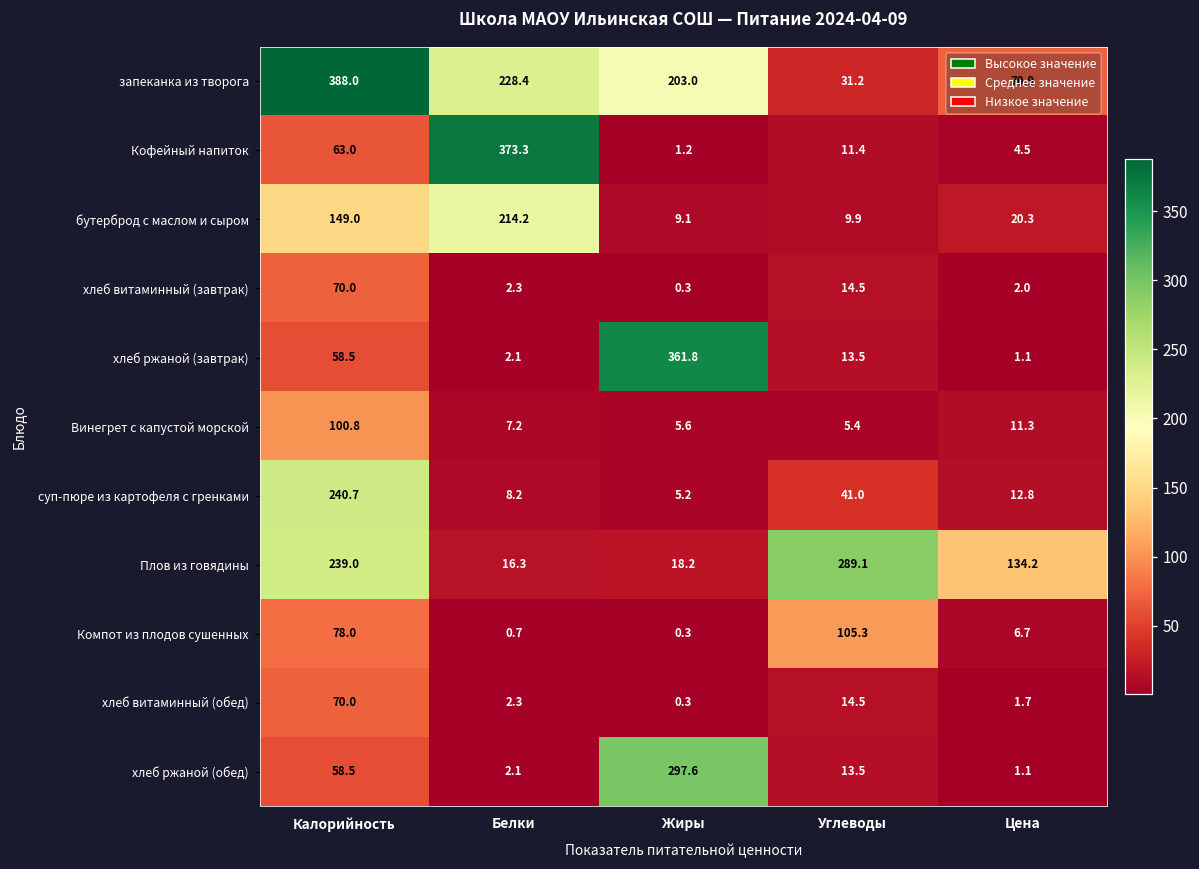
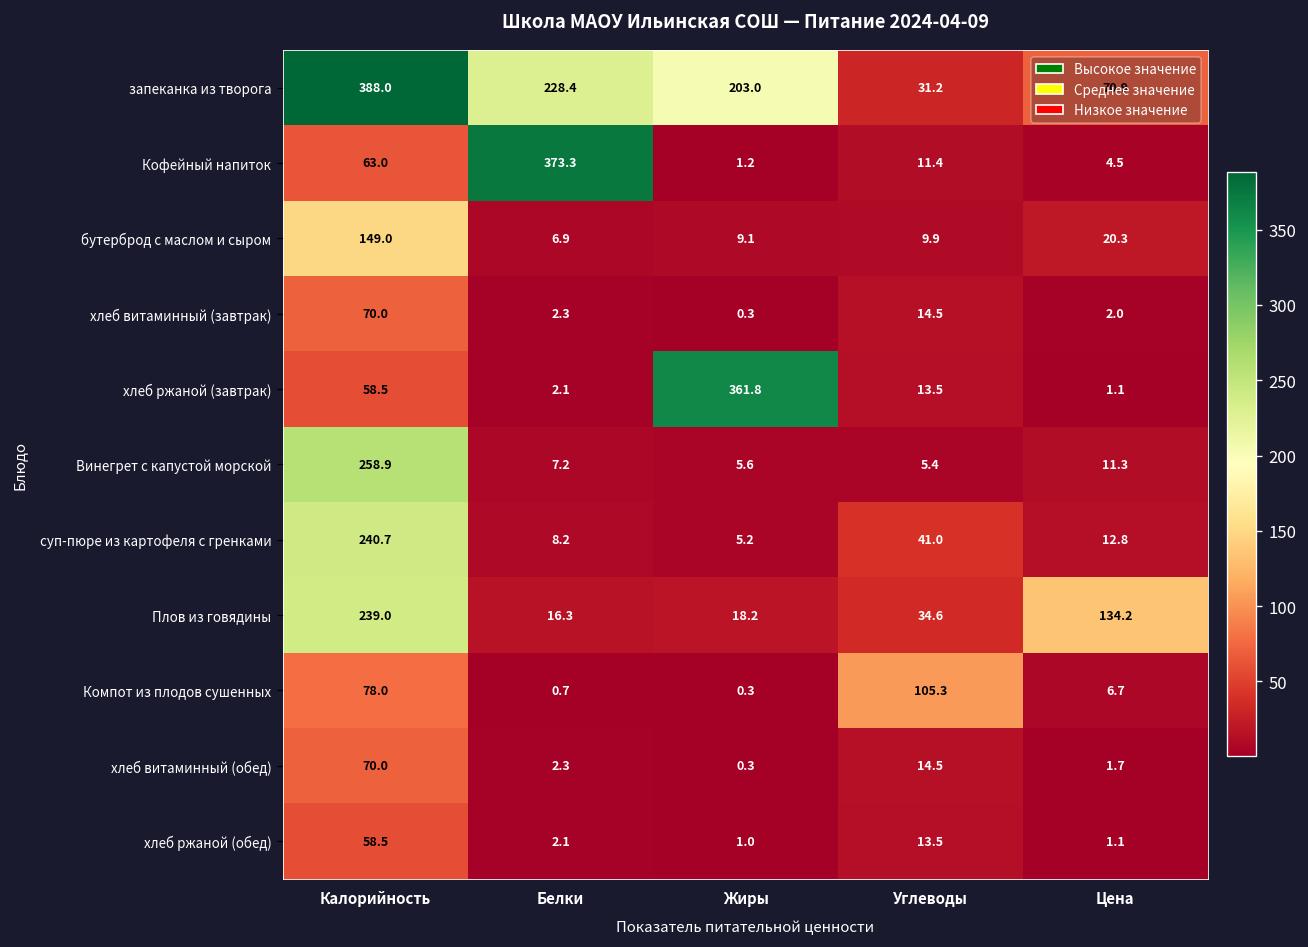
бутерброд с маслом и сыром, Белки: 214.2 -> 6.9
Винегрет с капустой морской, Калорийность: 100.8 -> 258.9
Плов из говядины, Углеводы: 289.1 -> 34.6
хлеб ржаной (обед), Жиры: 297.6 -> 1.0
